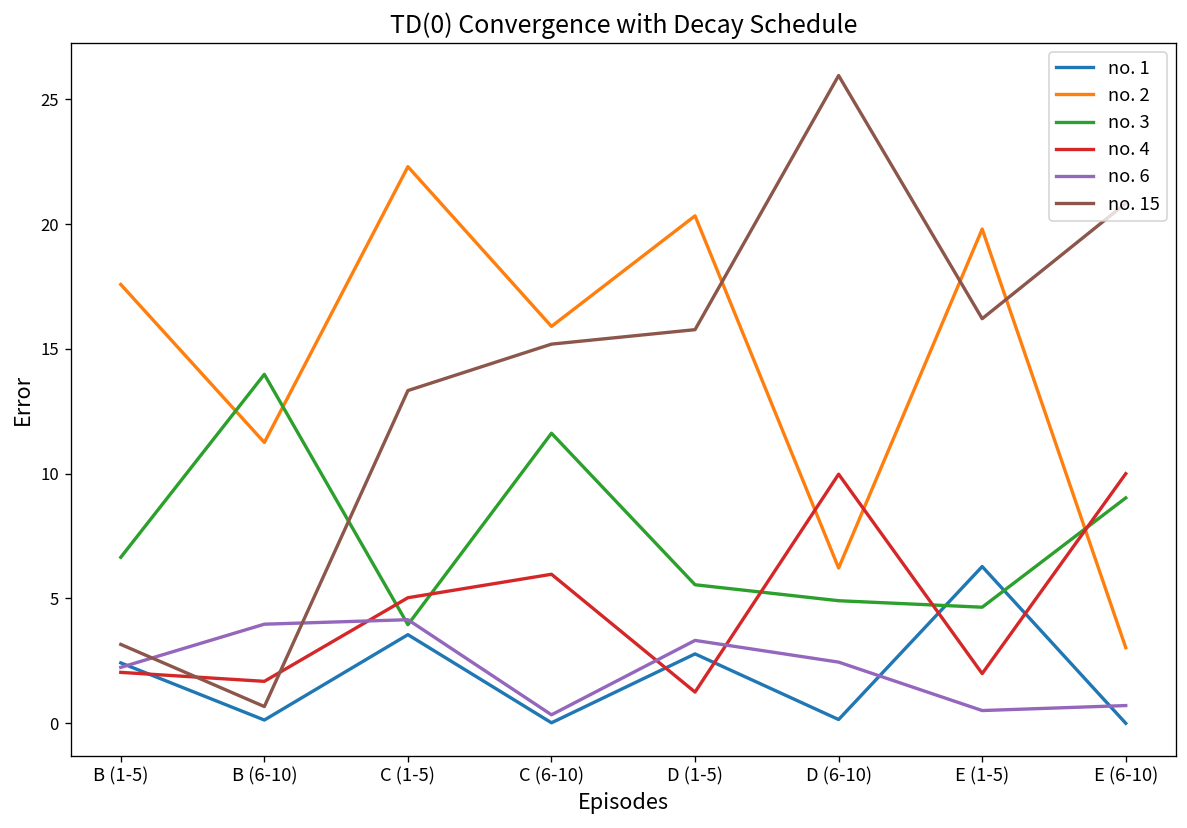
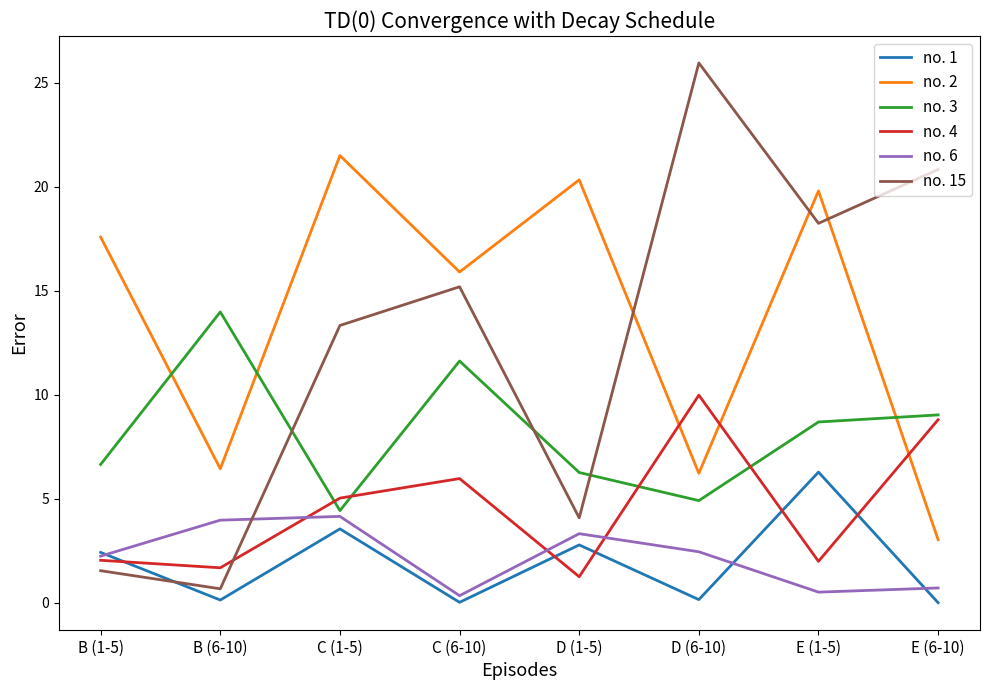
no. 15, B (1-5): 3.2 -> 1.5
no. 2, B (6-10): 11.3 -> 6.4
no. 2, C (1-5): 22.3 -> 21.5
no. 3, C (1-5): 4.0 -> 4.4
no. 3, D (1-5): 5.6 -> 6.3
no. 15, D (1-5): 15.8 -> 4.1
no. 3, E (1-5): 4.7 -> 8.7
no. 15, E (1-5): 16.2 -> 18.2
no. 4, E (6-10): 10.0 -> 8.8
